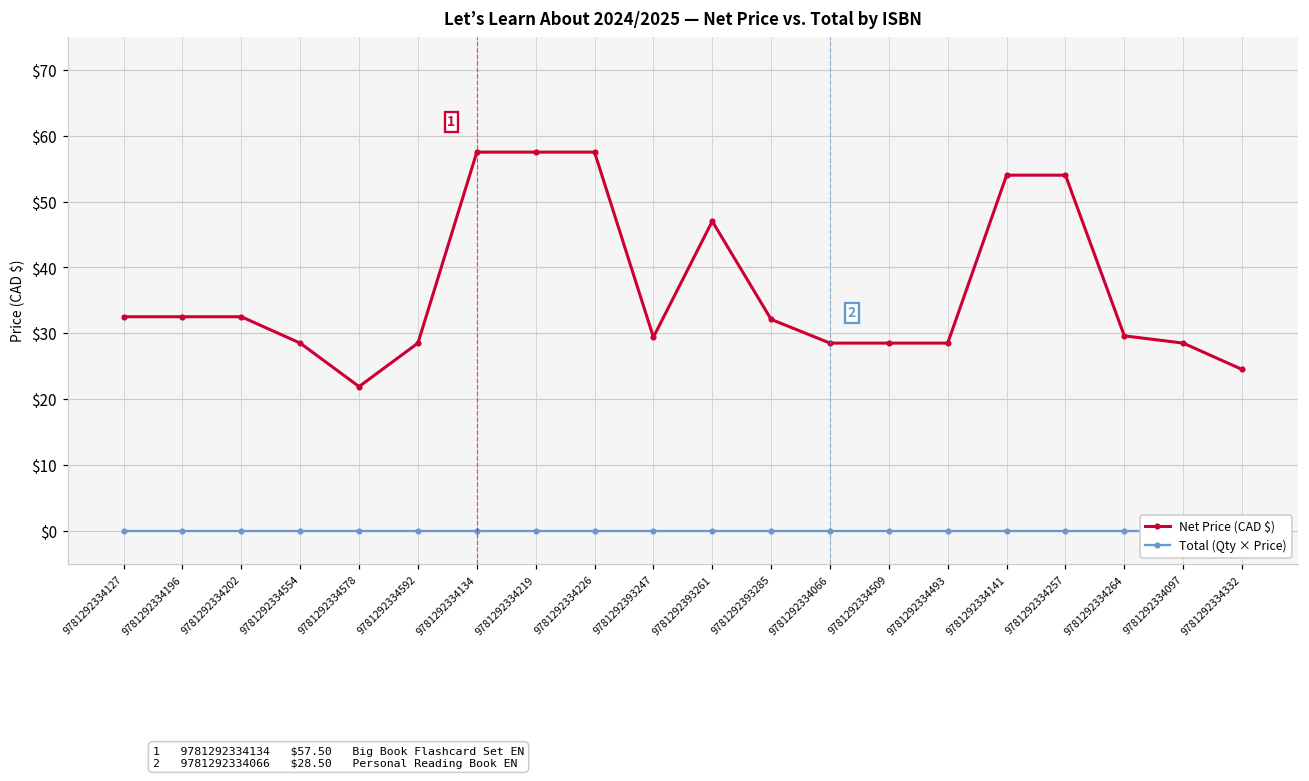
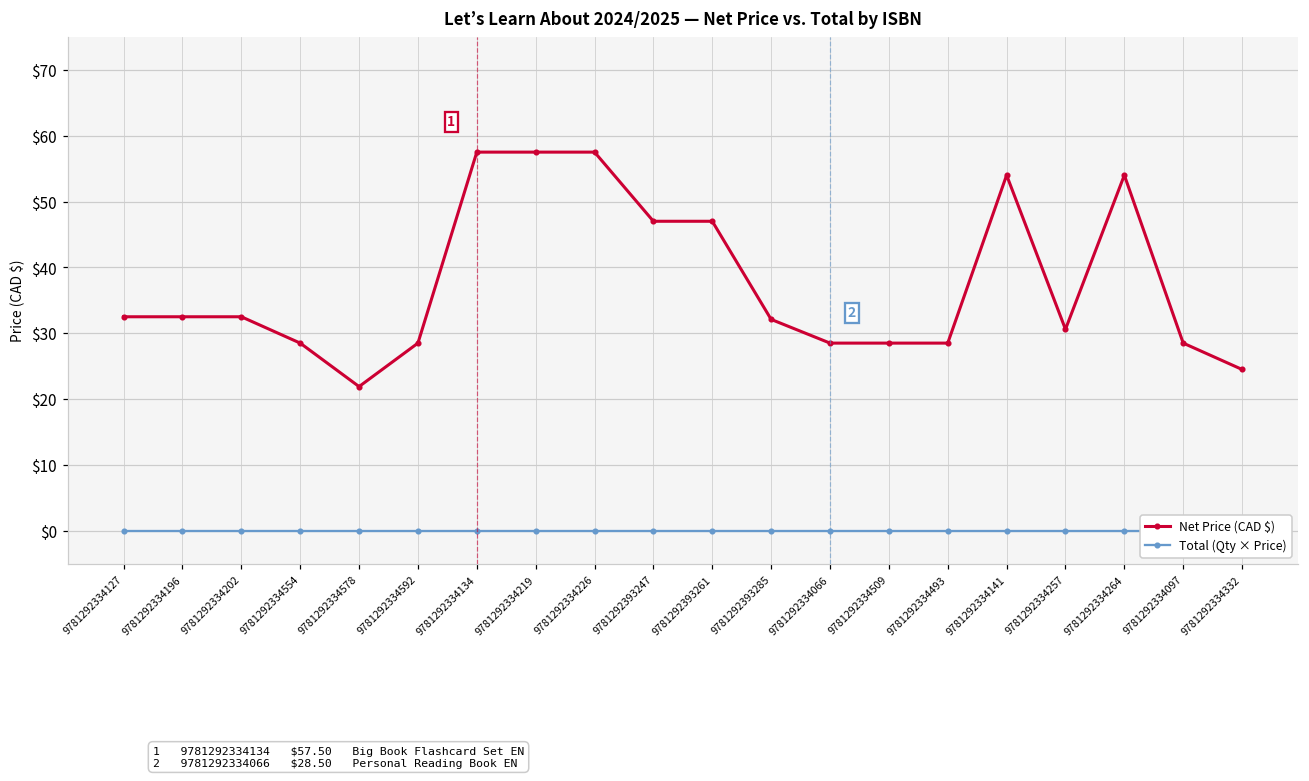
Net Price (CAD $), 9781292393247: $29 -> $47
Net Price (CAD $), 9781292334257: $54 -> $31
Net Price (CAD $), 9781292334264: $30 -> $54
